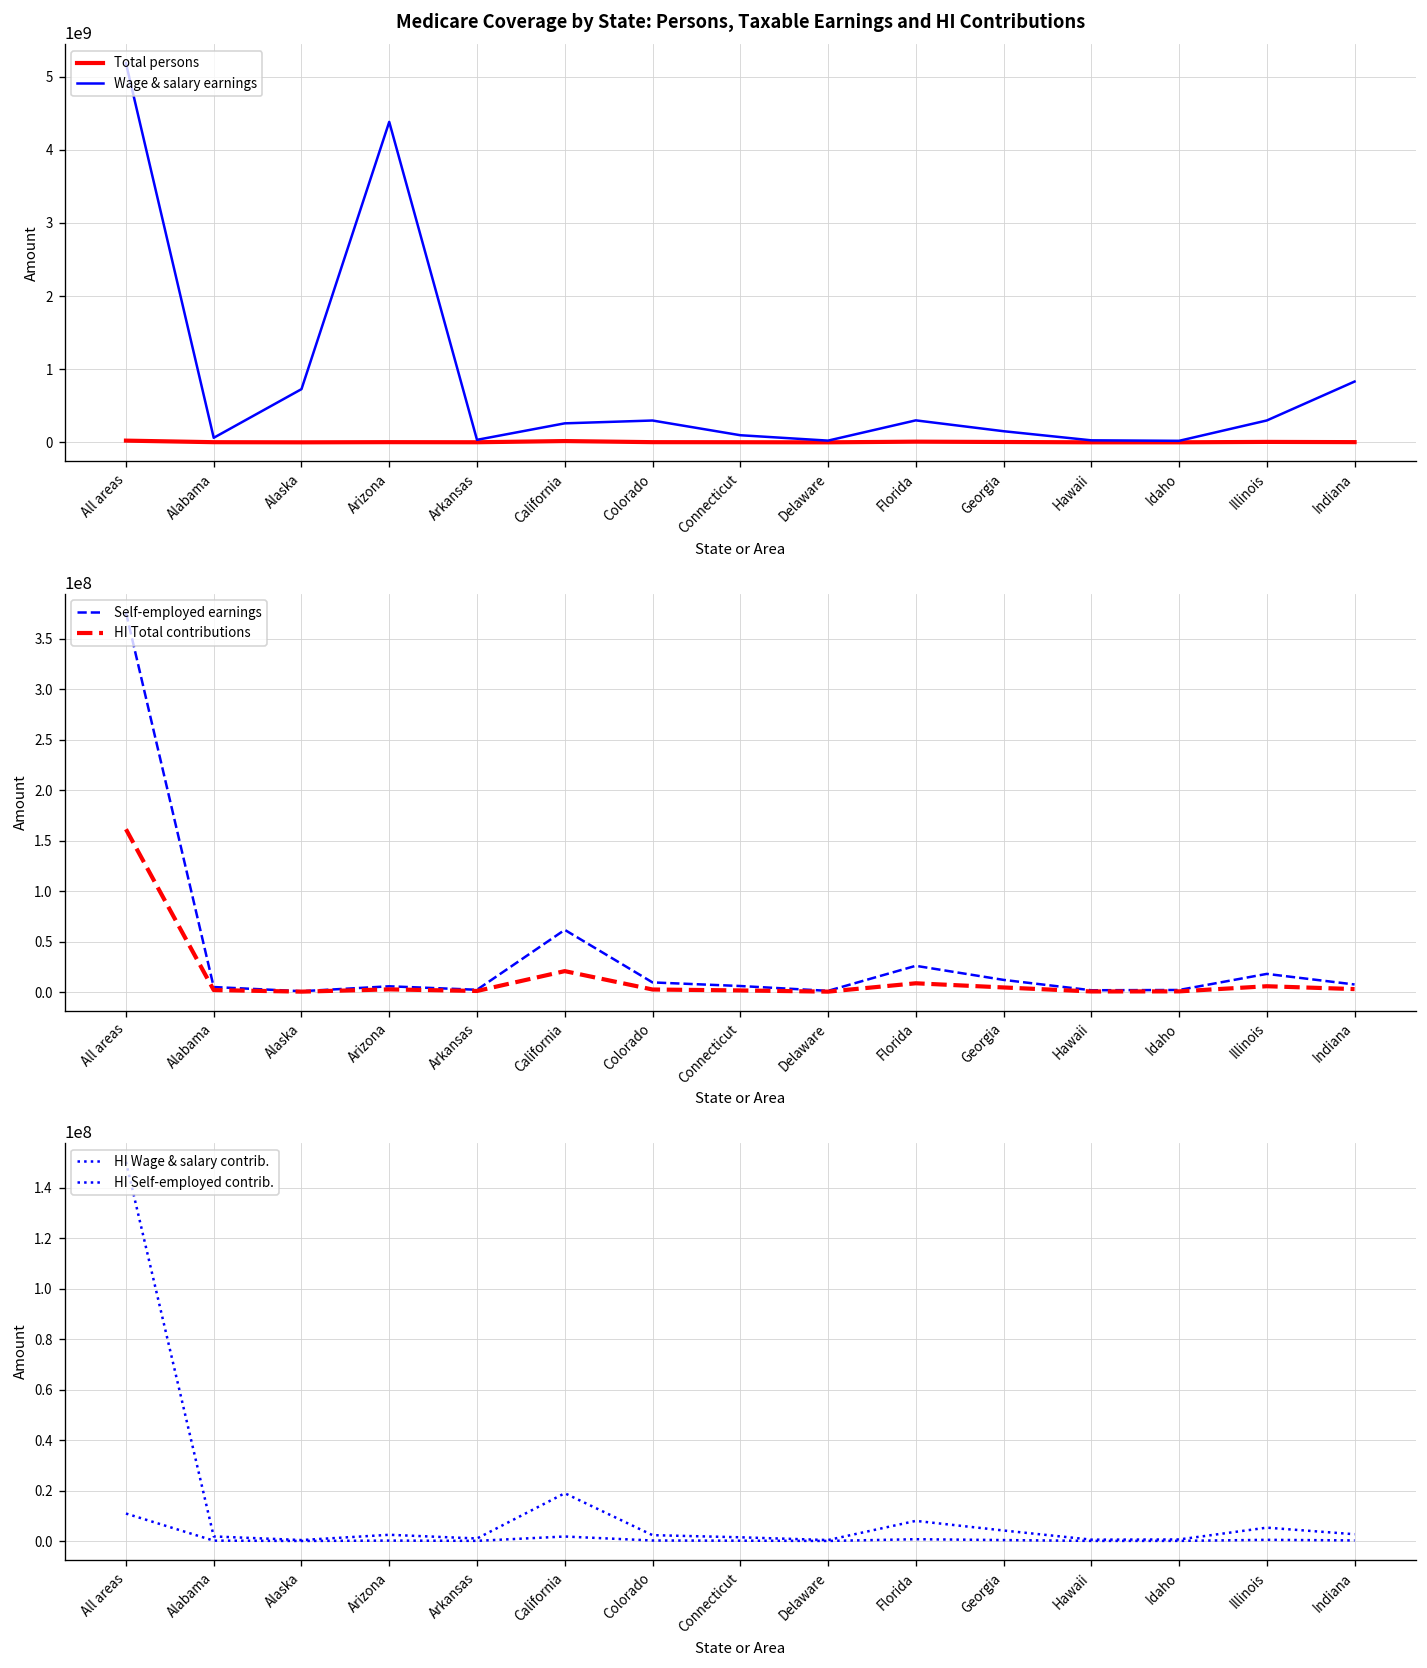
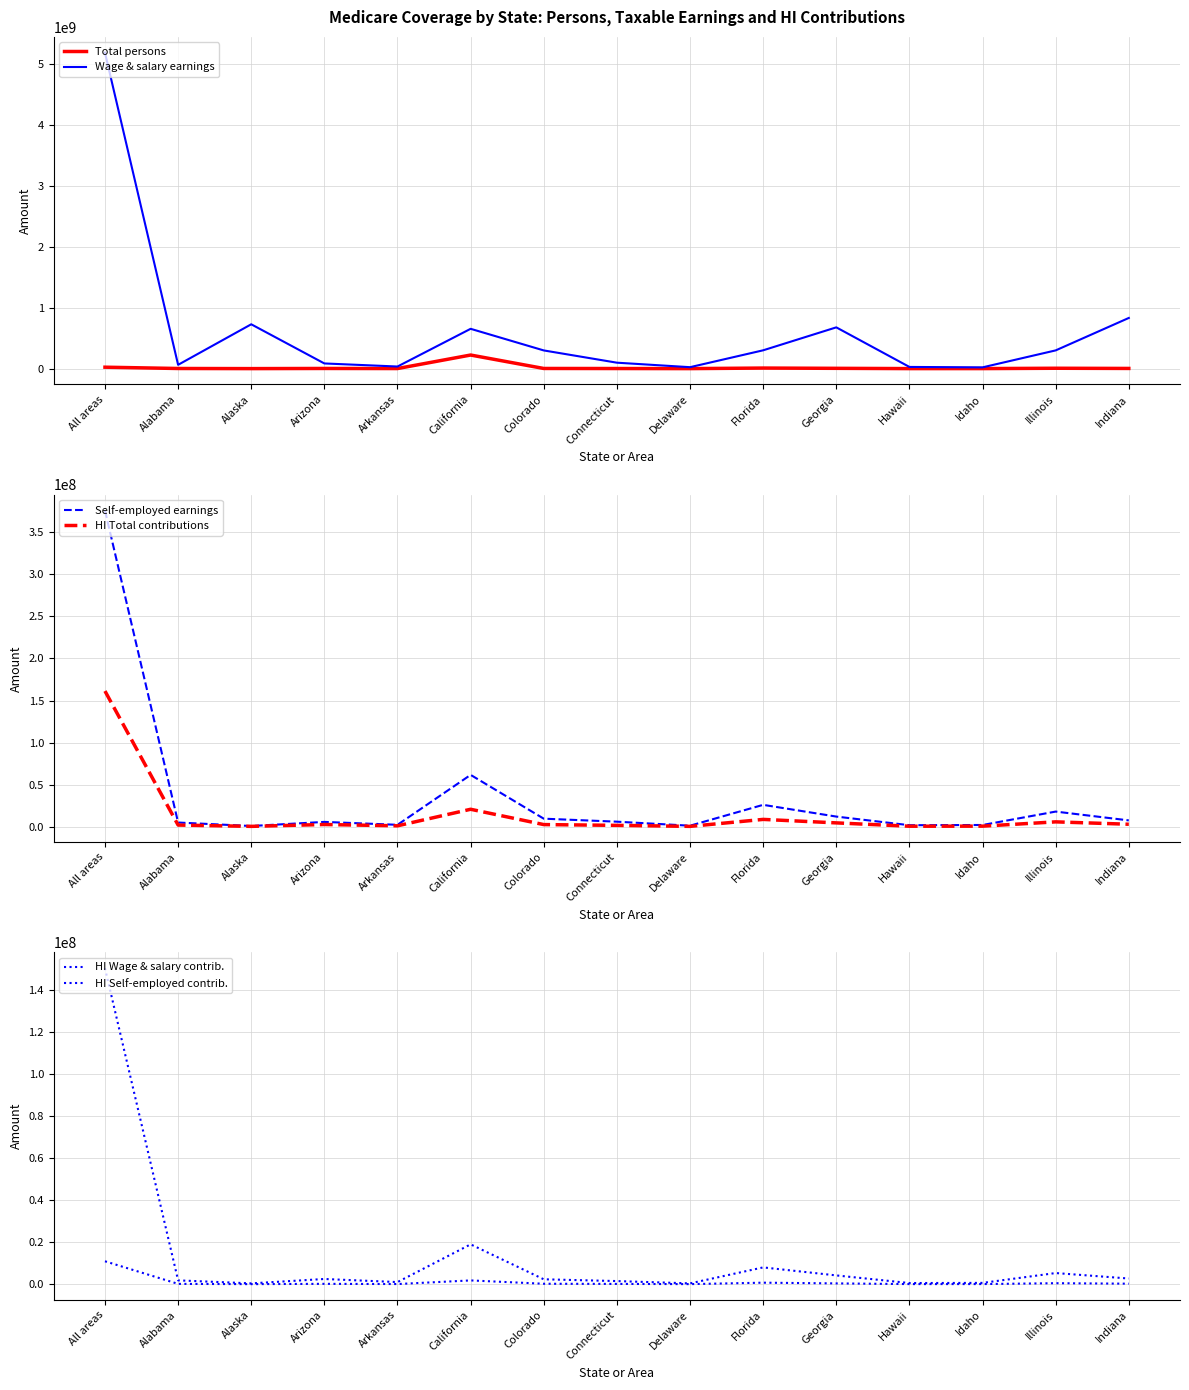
Medicare Coverage by State: Persons, Taxable Earnings and HI Contributions, Wage & salary earnings, Arizona: 4400000000 -> 100000000
Medicare Coverage by State: Persons, Taxable Earnings and HI Contributions, Total persons, California: 0 -> 200000000
Medicare Coverage by State: Persons, Taxable Earnings and HI Contributions, Wage & salary earnings, California: 300000000 -> 700000000
Medicare Coverage by State: Persons, Taxable Earnings and HI Contributions, Wage & salary earnings, Georgia: 200000000 -> 700000000
